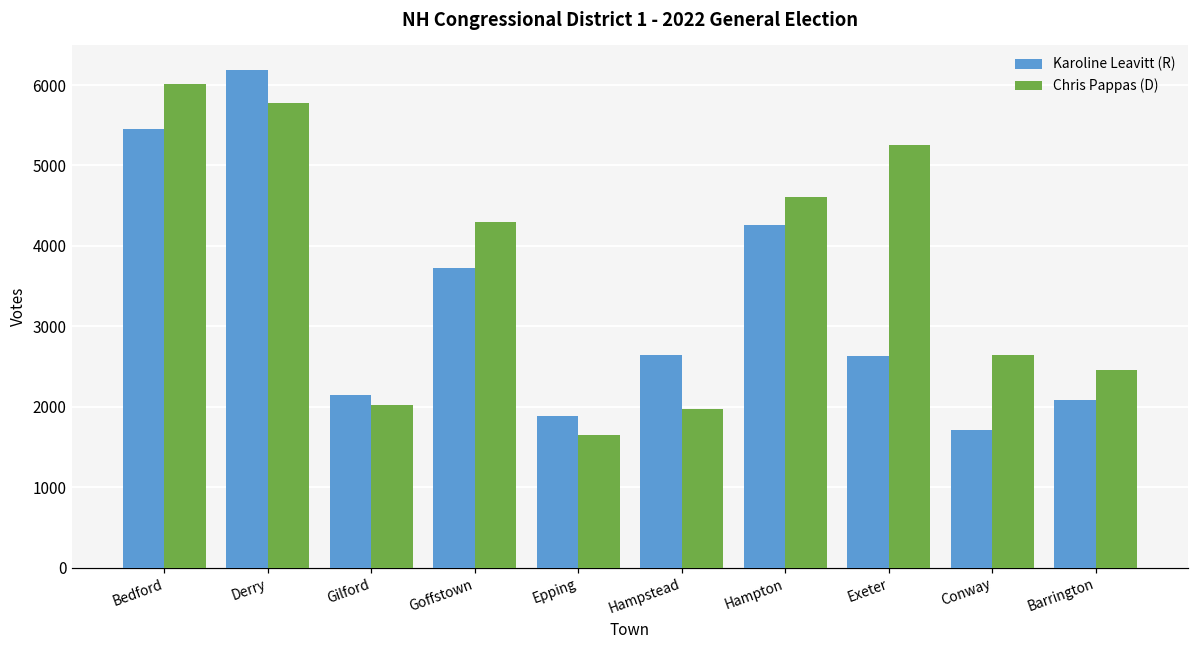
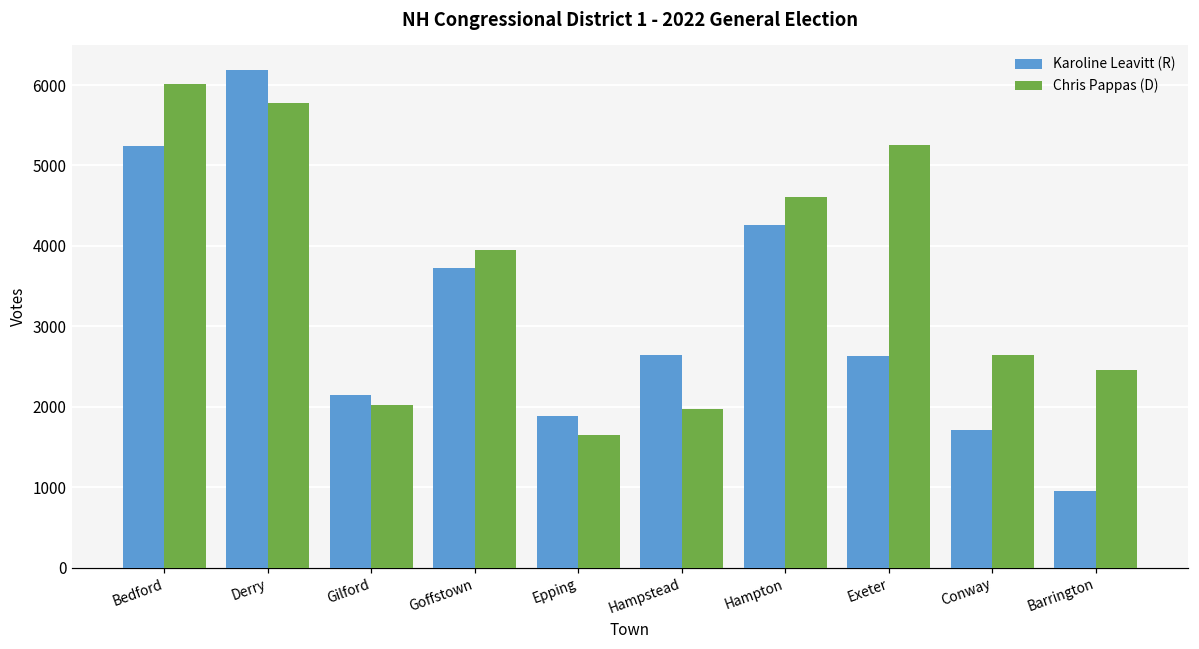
Karoline Leavitt (R), Bedford: 5500 -> 5200
Chris Pappas (D), Goffstown: 4300 -> 4000
Karoline Leavitt (R), Barrington: 2100 -> 1000
